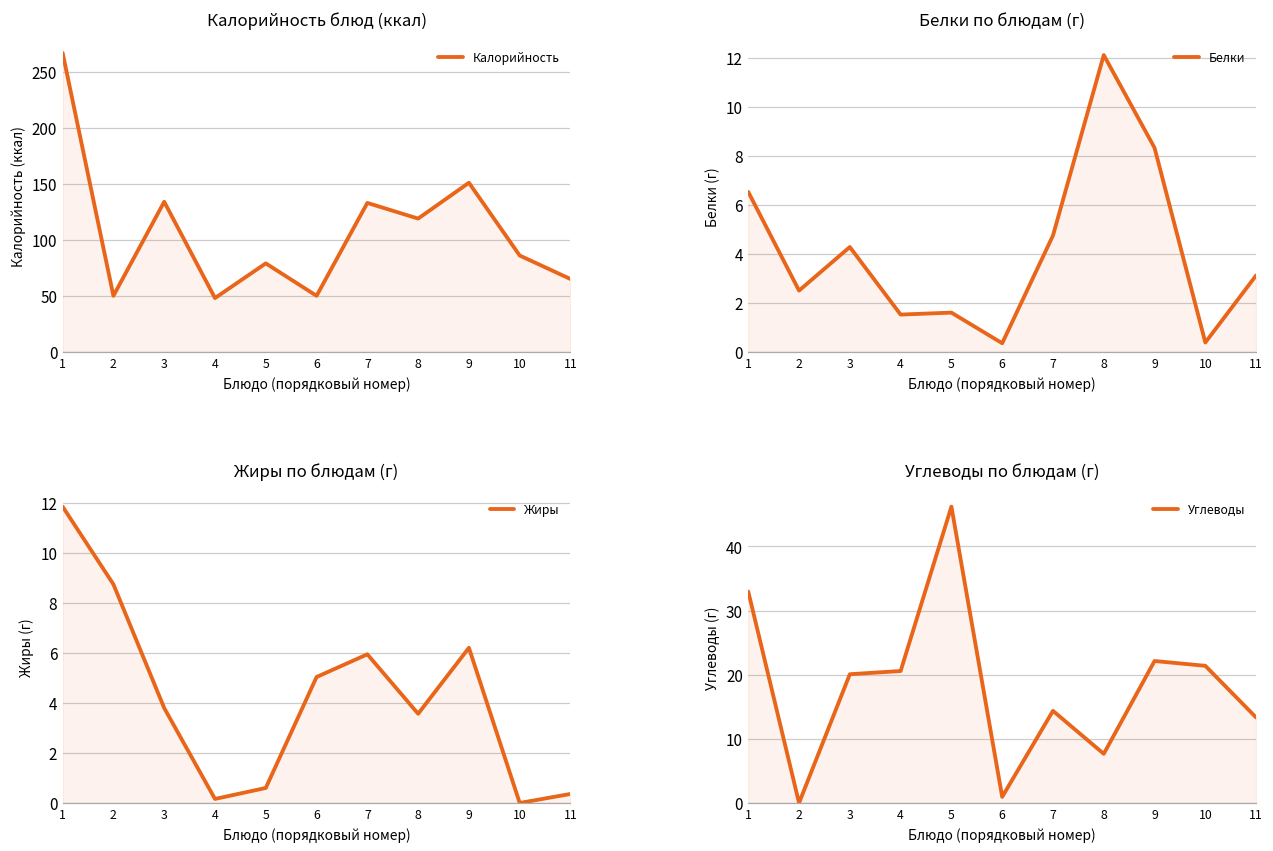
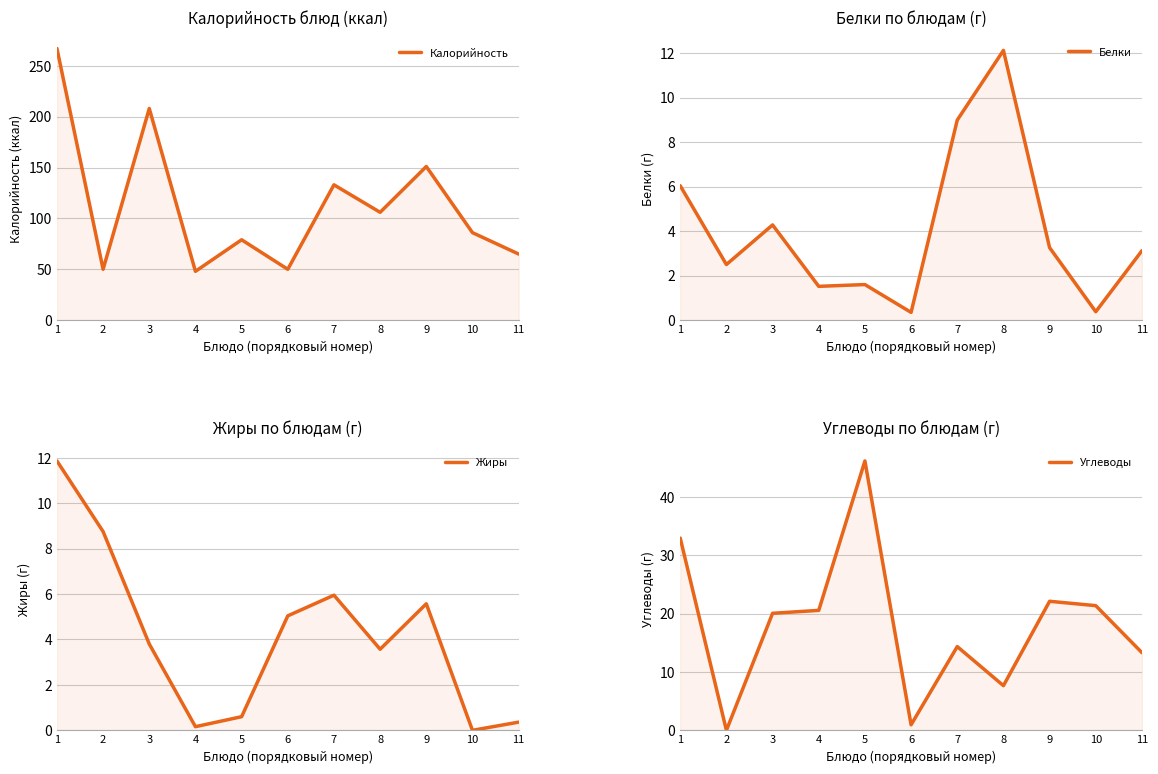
Калорийность блюд (ккал), 3: 134 -> 208
Калорийность блюд (ккал), 8: 119 -> 106
Белки по блюдам (г), 1: 6.5 -> 6.0
Белки по блюдам (г), 7: 4.8 -> 9.0
Белки по блюдам (г), 9: 8.3 -> 3.3
Жиры по блюдам (г), 9: 6.2 -> 5.6
